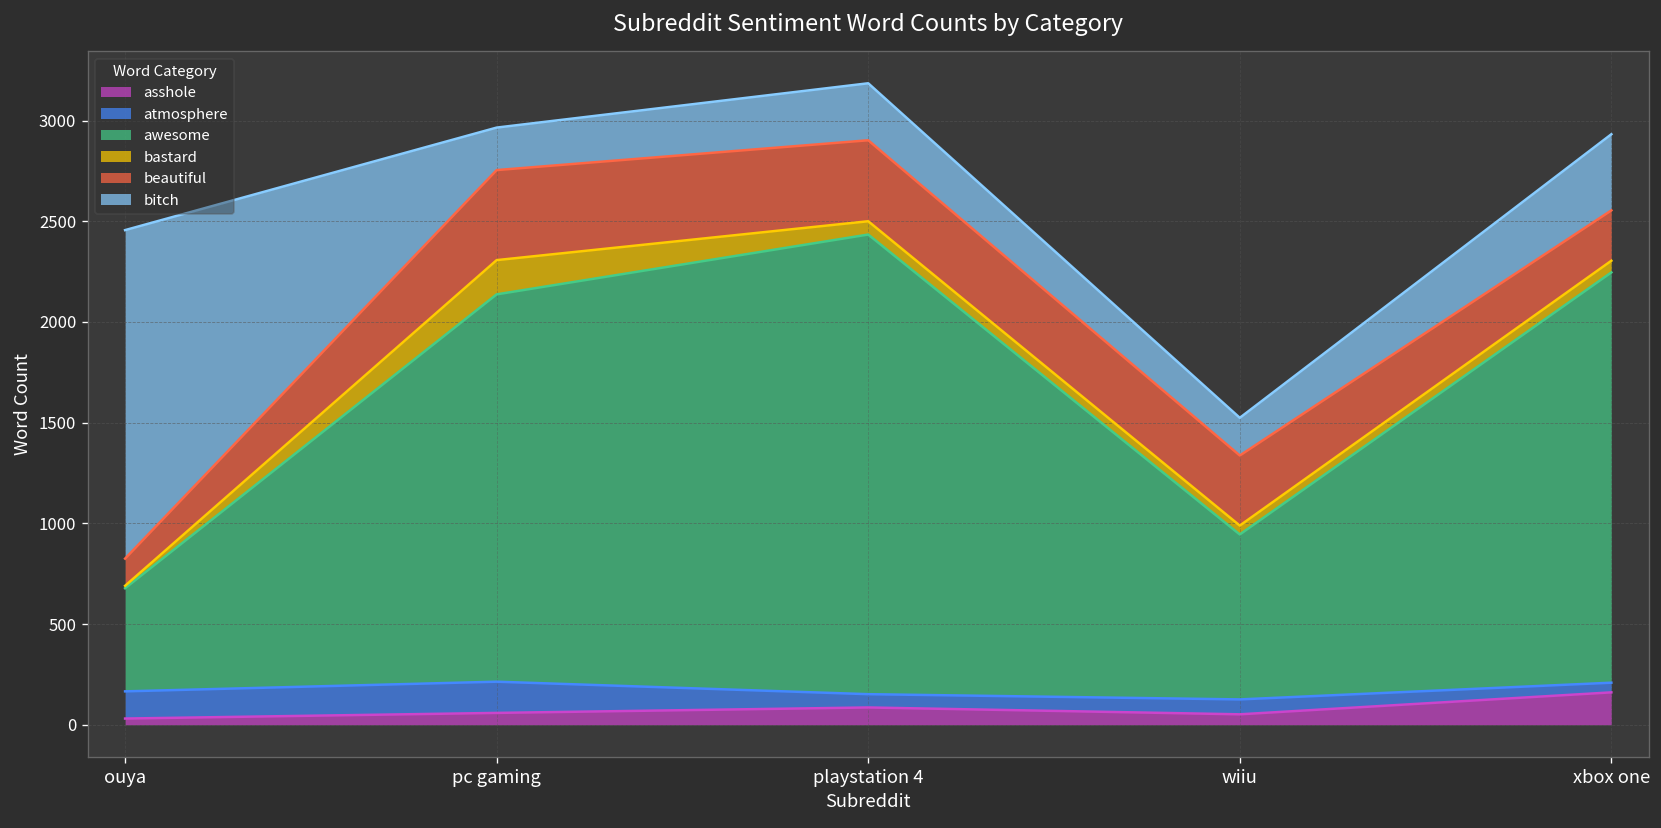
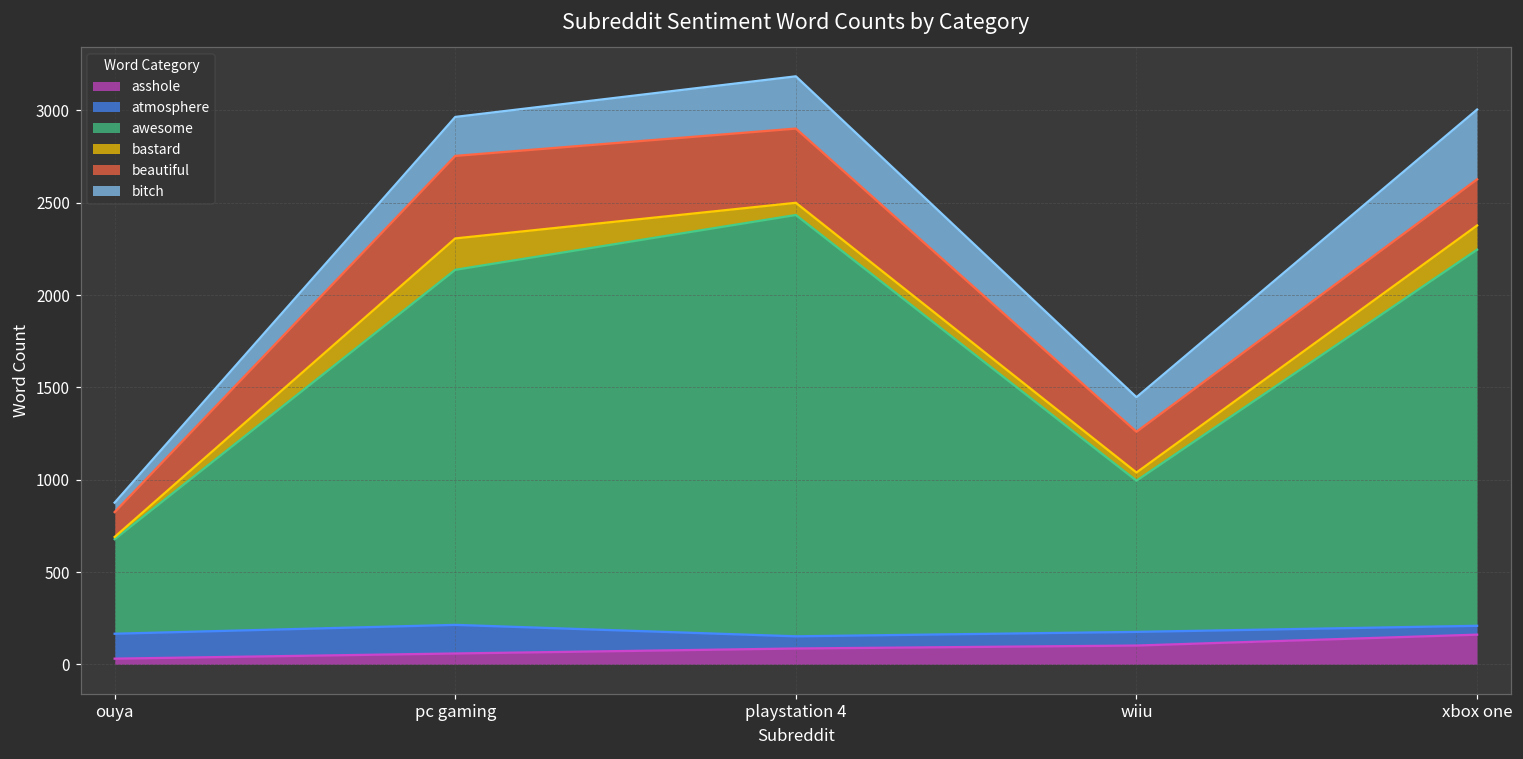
bitch, ouya: 1630 -> 50
asshole, wiiu: 50 -> 100
beautiful, wiiu: 350 -> 220
bastard, xbox one: 60 -> 130
